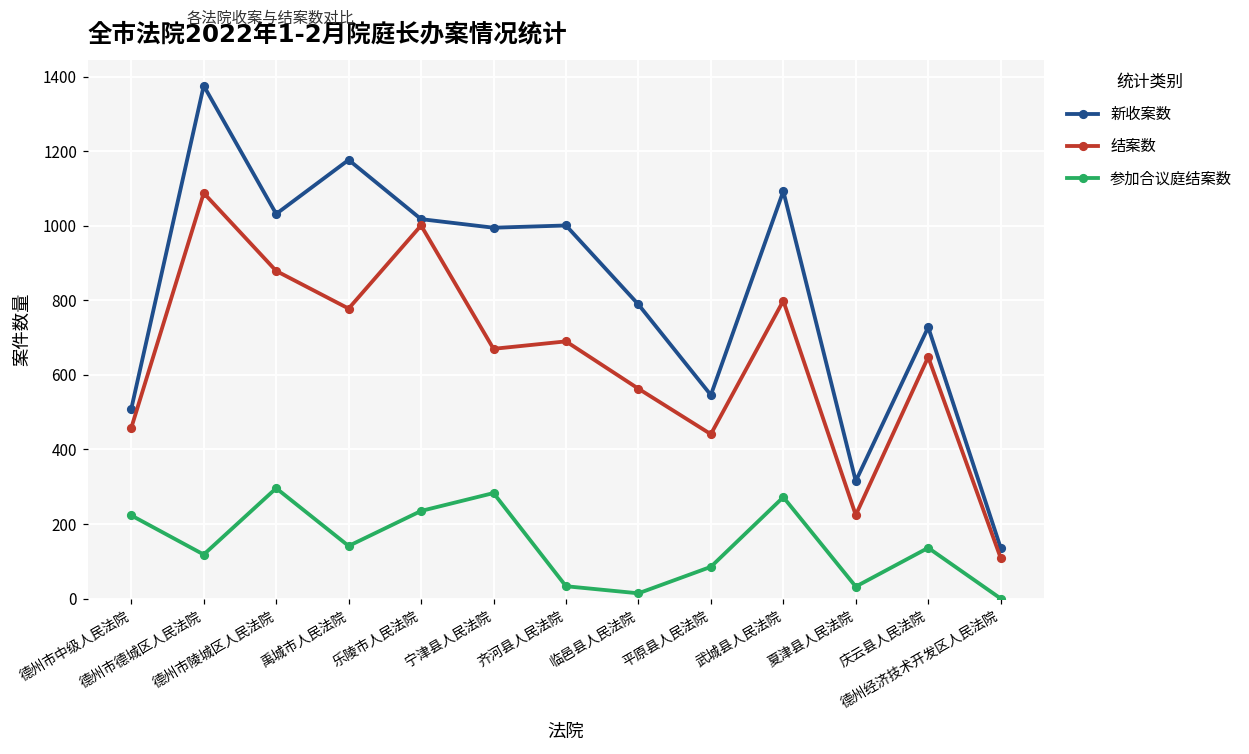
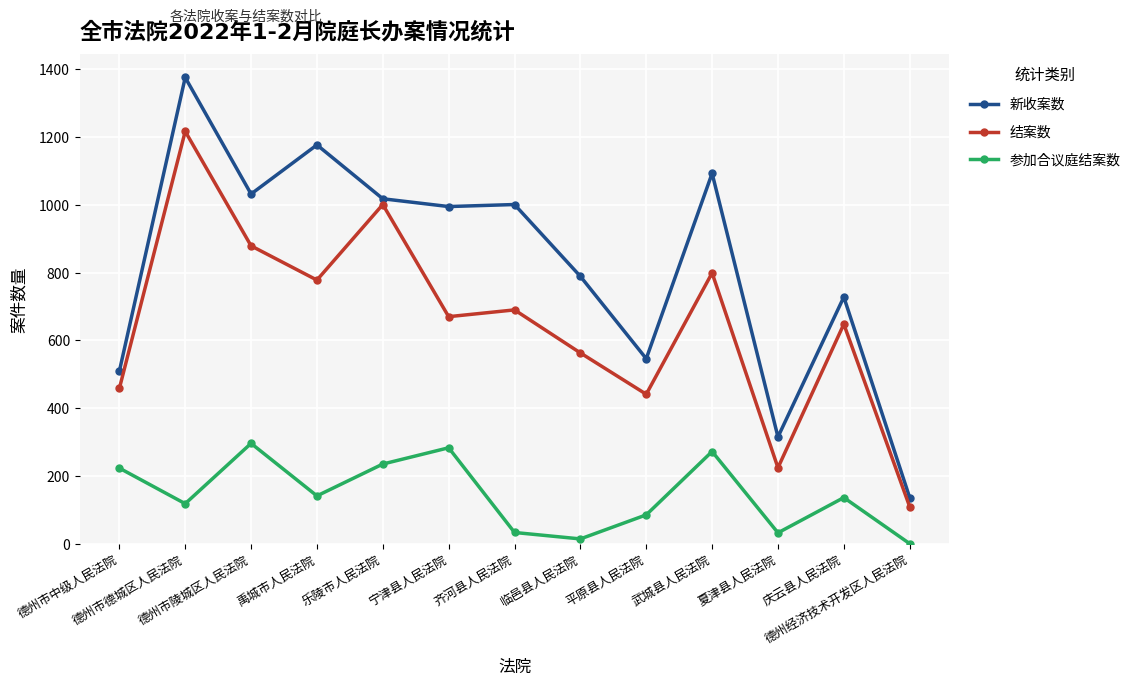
结案数, 德州市德城区人民法院: 1090 -> 1220
